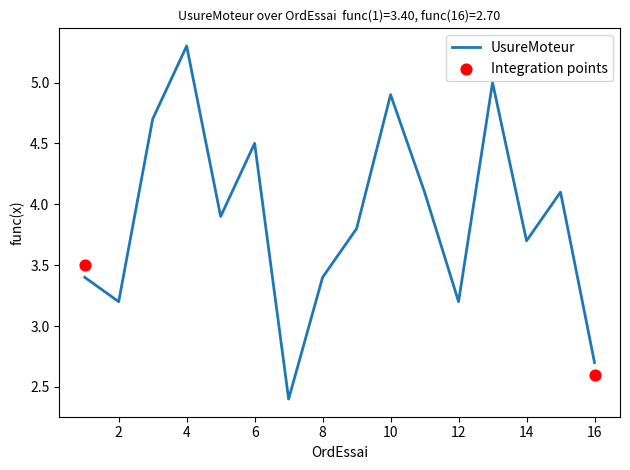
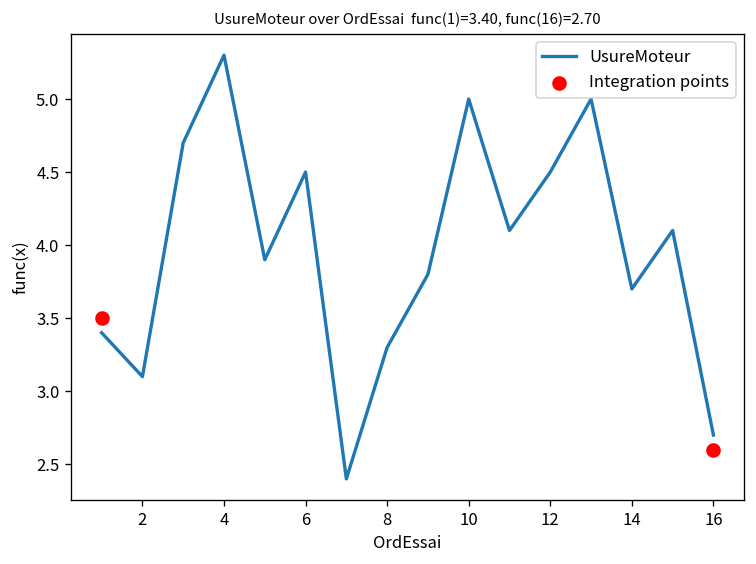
UsureMoteur, 2: 3.2 -> 3.1
UsureMoteur, 8: 3.4 -> 3.3
UsureMoteur, 10: 4.9 -> 5.0
UsureMoteur, 12: 3.2 -> 4.5
